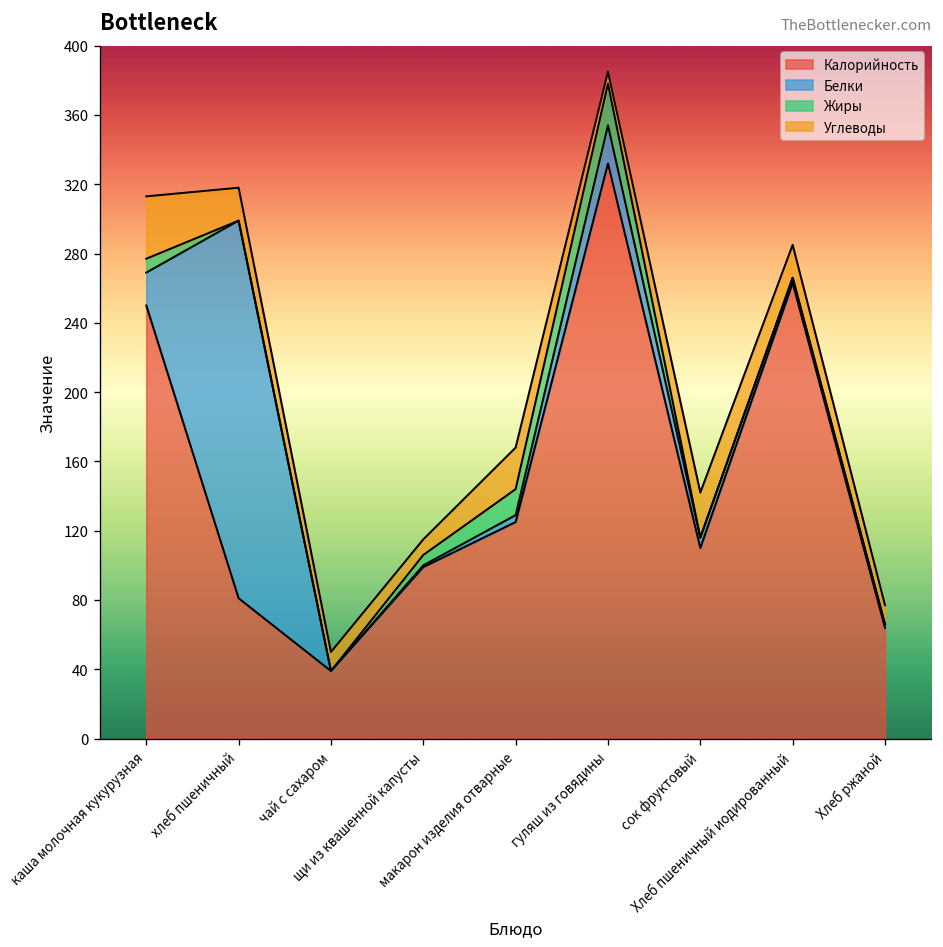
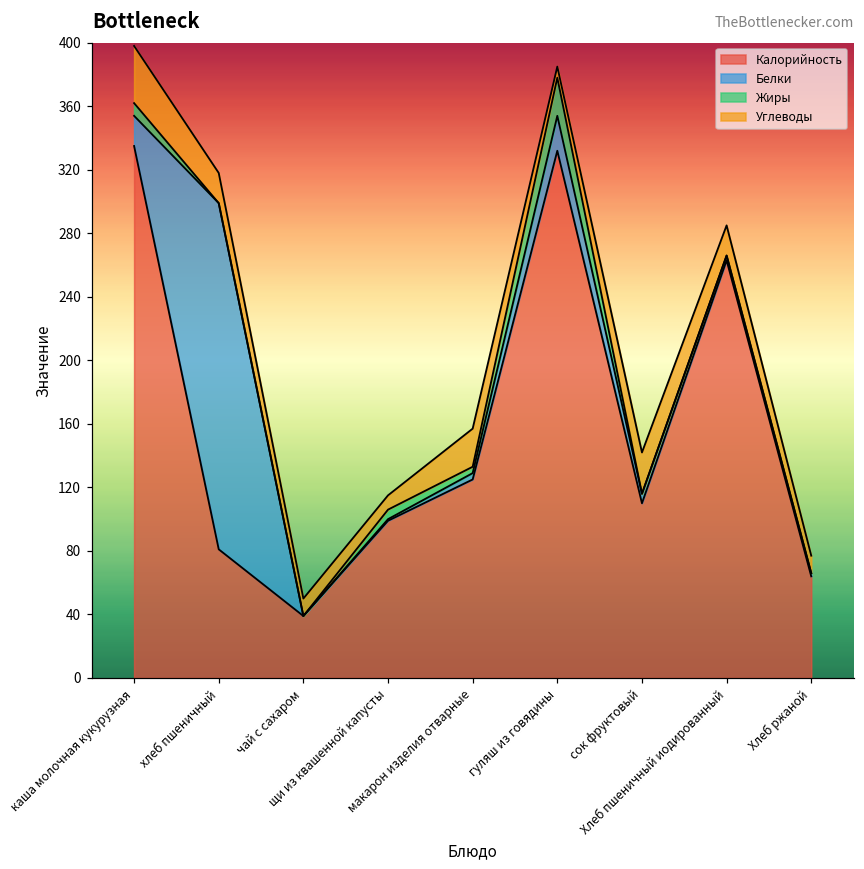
Калорийность, каша молочная кукурузная: 250 -> 335
Жиры, макарон изделия отварные: 15 -> 4
